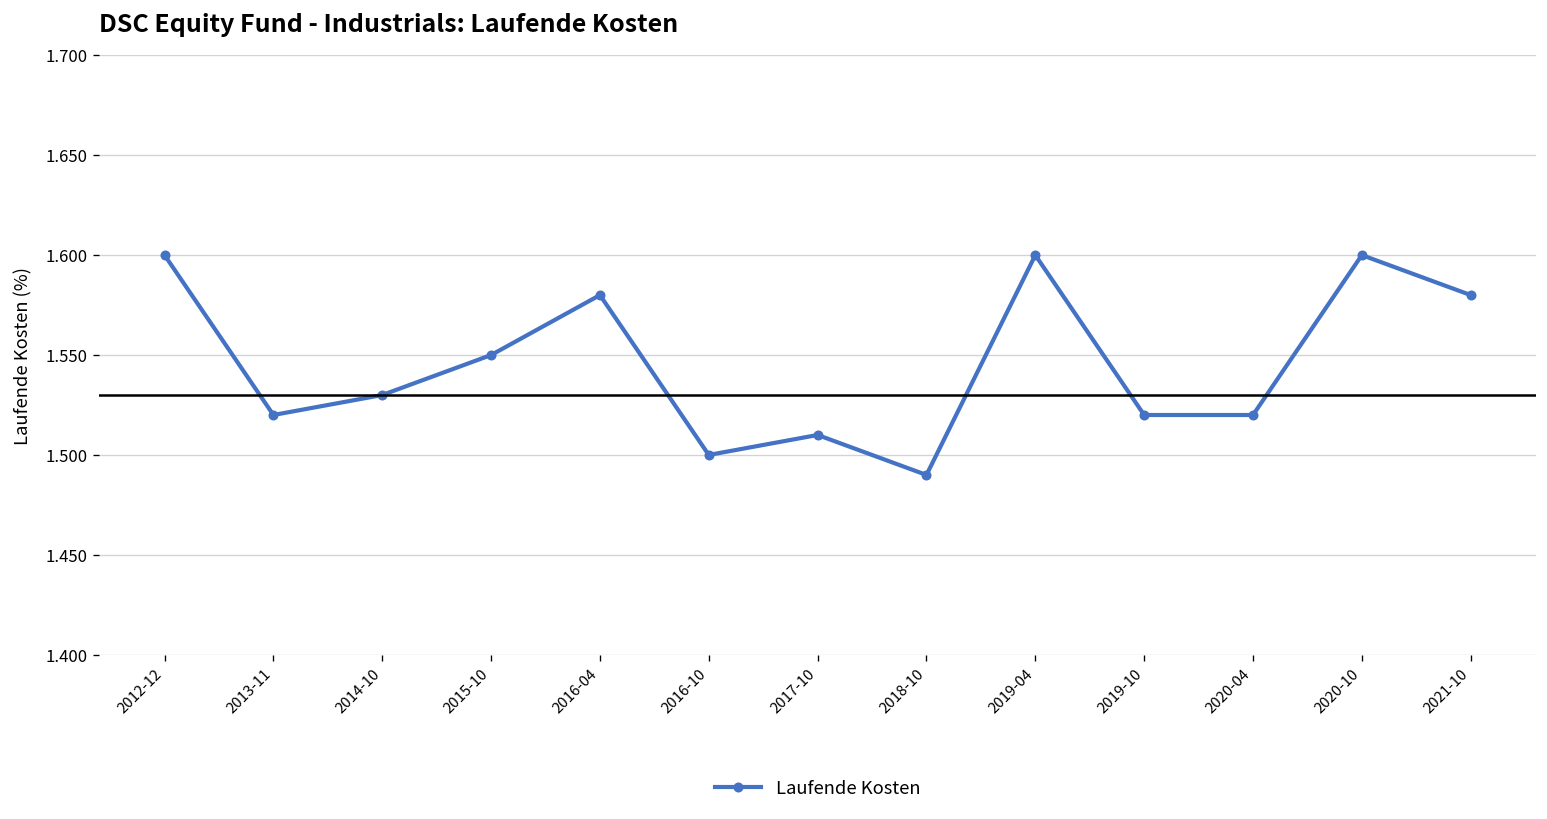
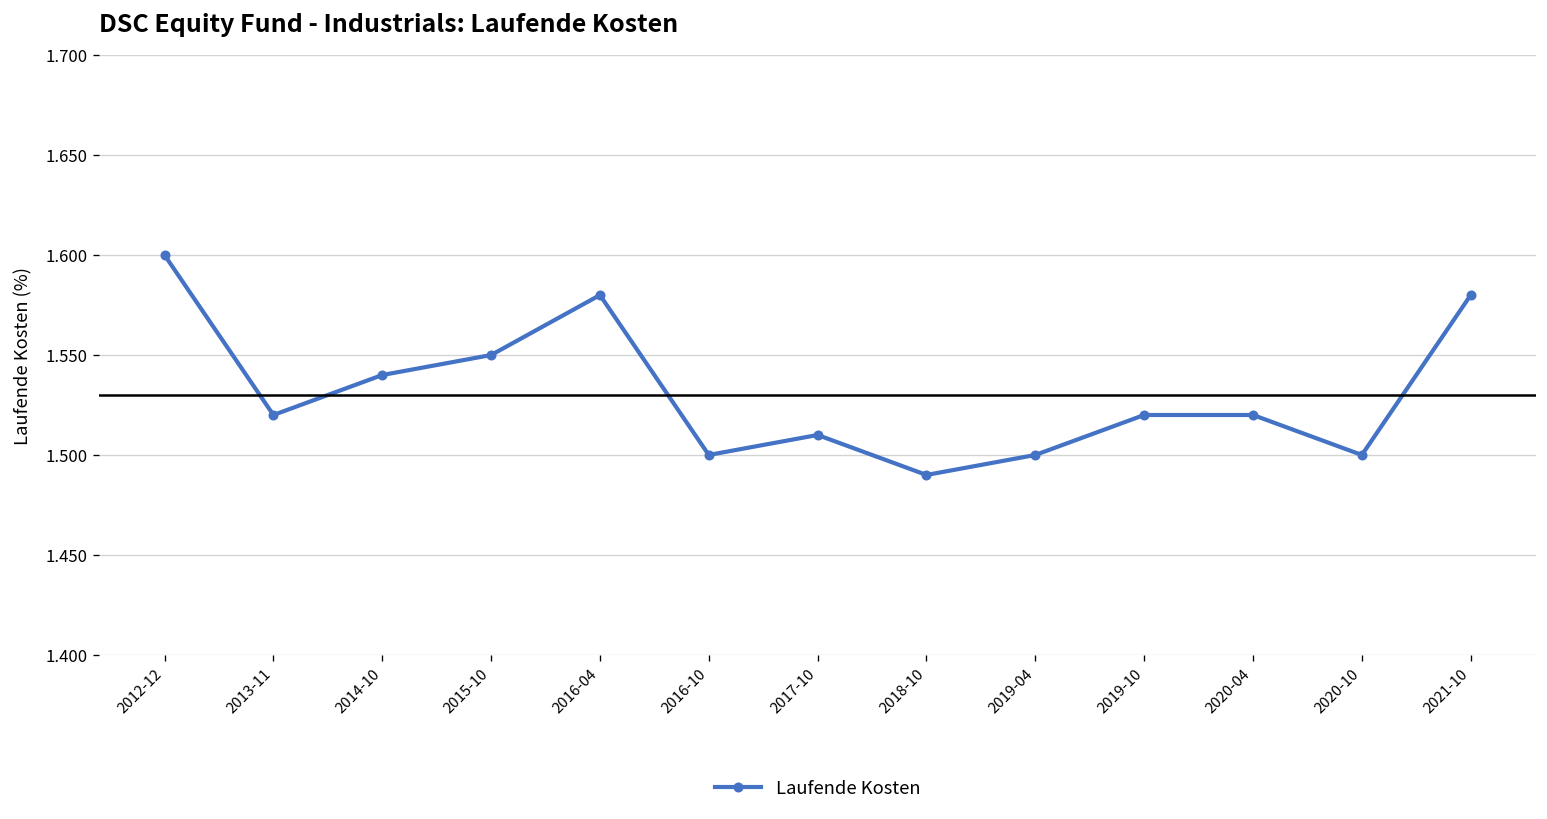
2014-10: 1.53 -> 1.54
2019-04: 1.6 -> 1.5
2020-10: 1.6 -> 1.5
